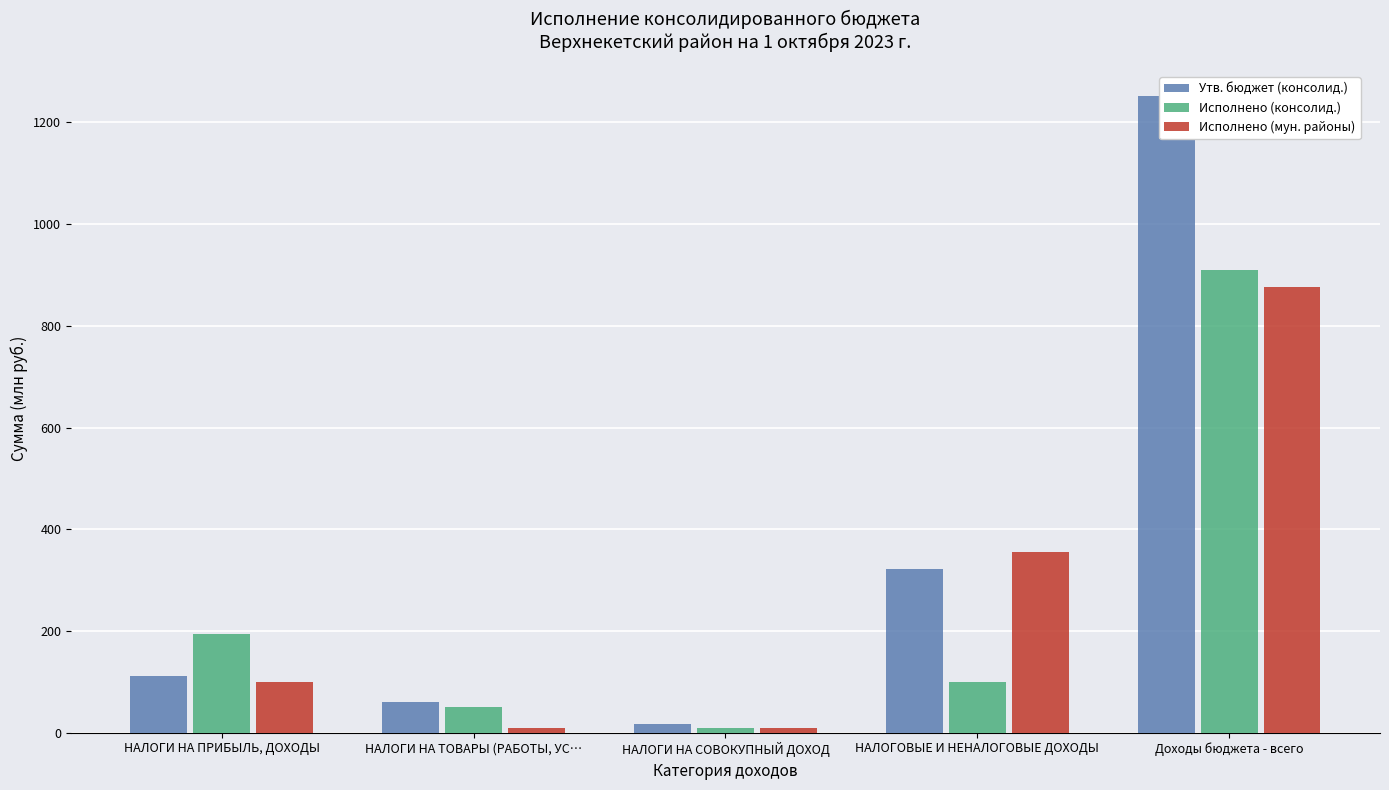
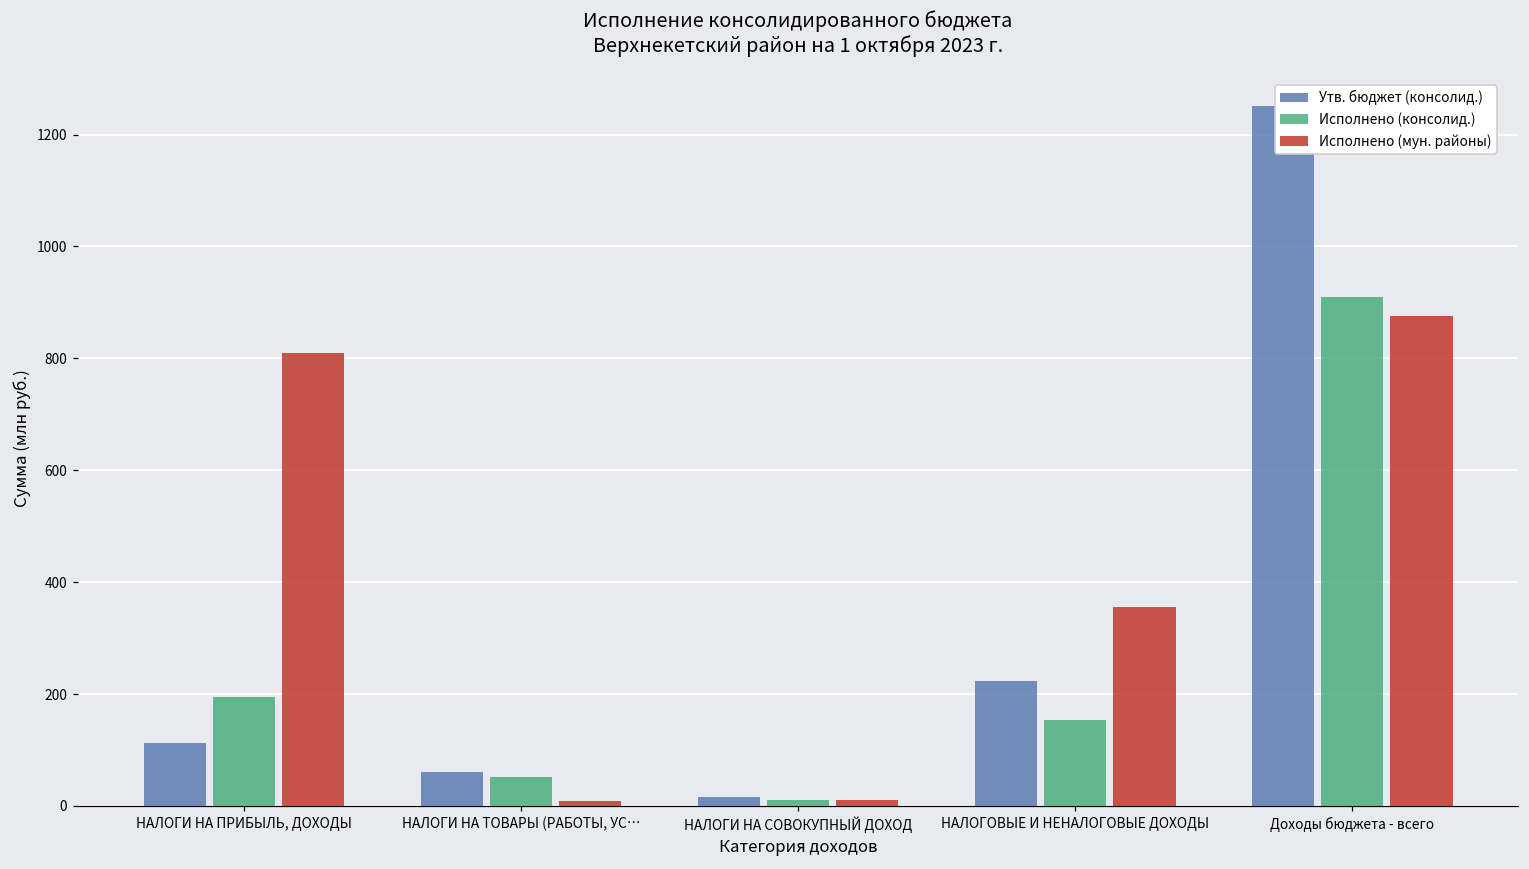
Исполнено (мун. районы), НАЛОГИ НА ПРИБЫЛЬ, ДОХОДЫ: 100 -> 810
Утв. бюджет (консолид.), НАЛОГОВЫЕ И НЕНАЛОГОВЫЕ ДОХОДЫ: 320 -> 220
Исполнено (консолид.), НАЛОГОВЫЕ И НЕНАЛОГОВЫЕ ДОХОДЫ: 100 -> 150
